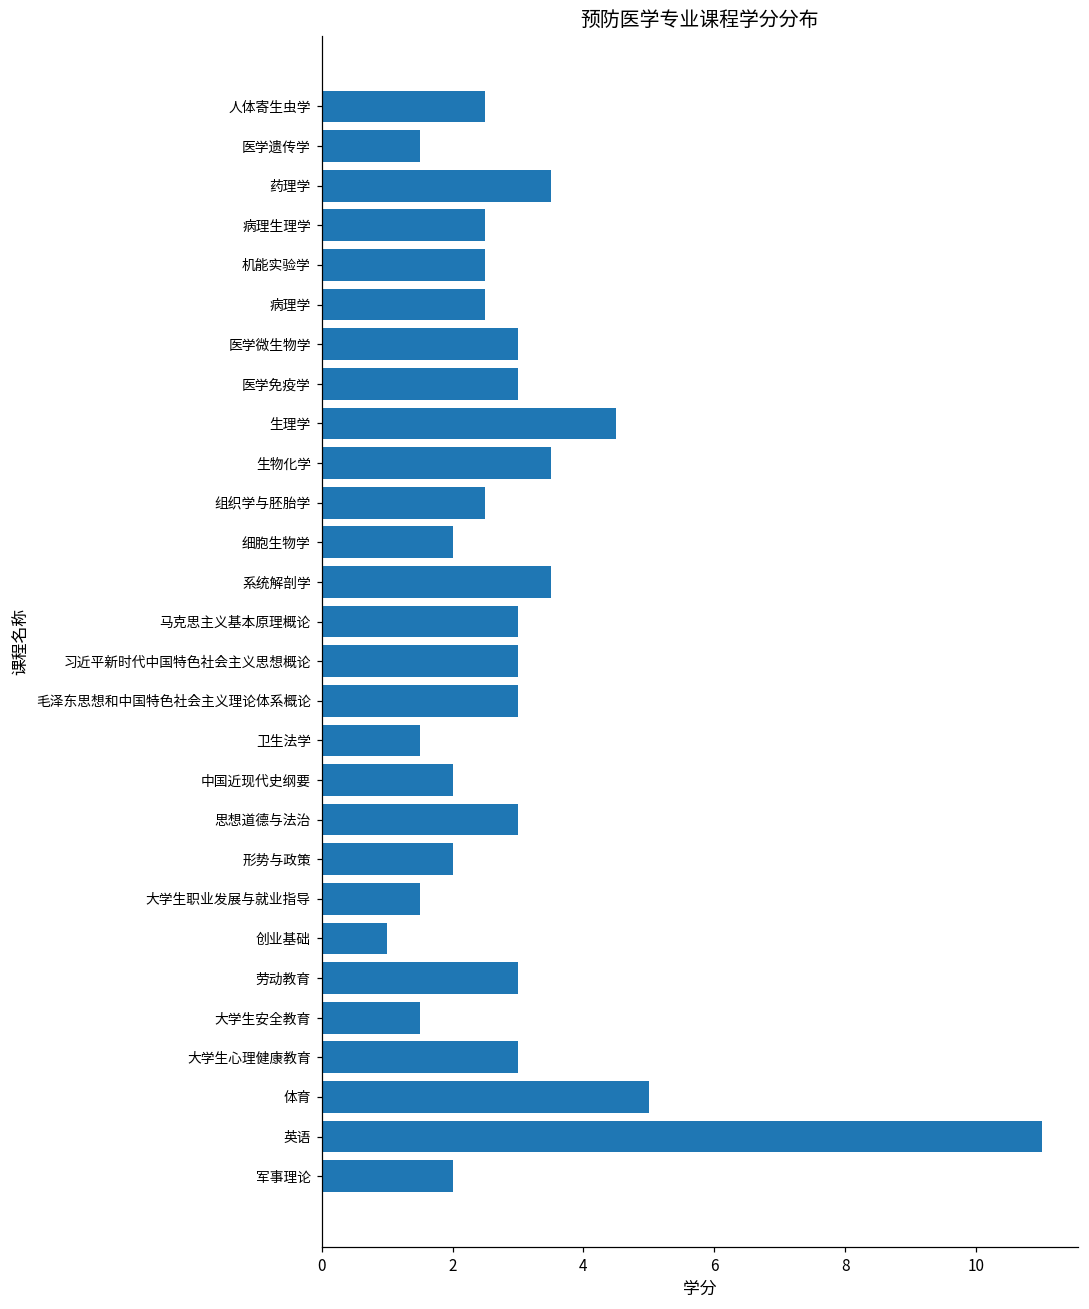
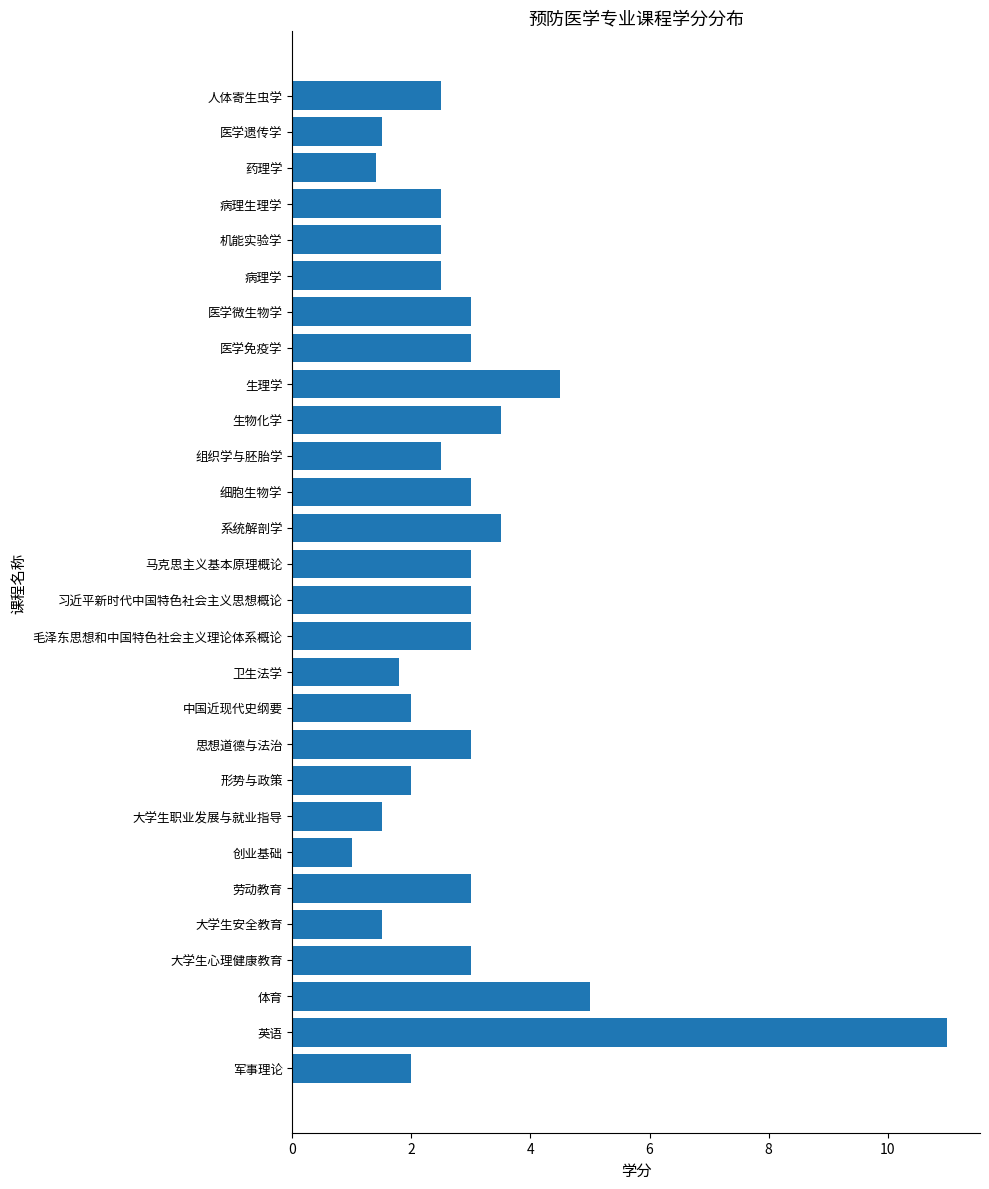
药理学: 3.5 -> 1.4
细胞生物学: 2 -> 3
卫生法学: 1.5 -> 1.8
